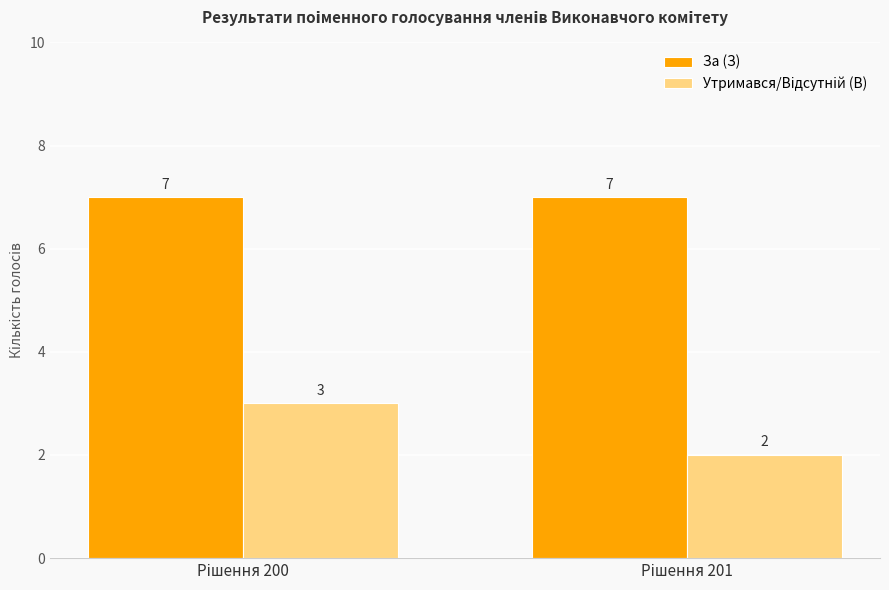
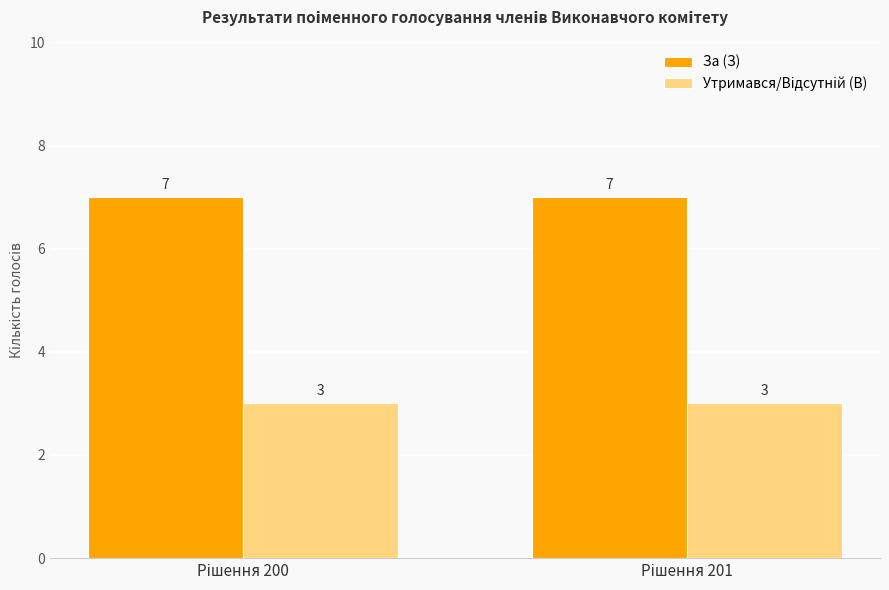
Утримався/Відсутній (В), Рішення 201: 2 -> 3
